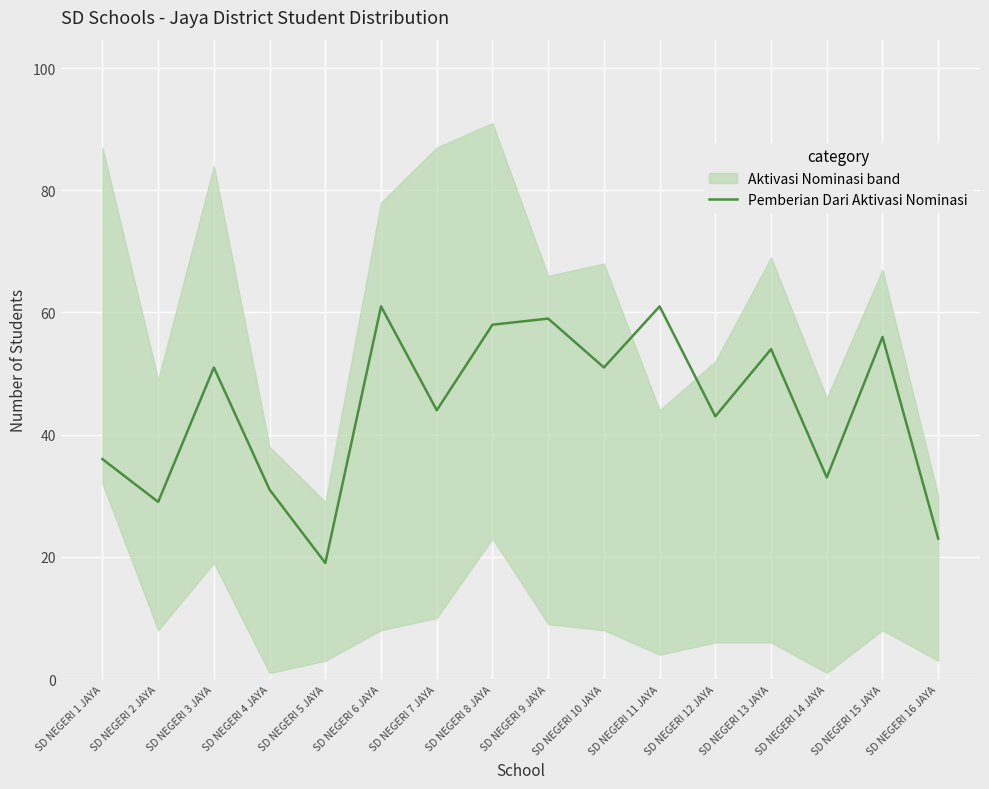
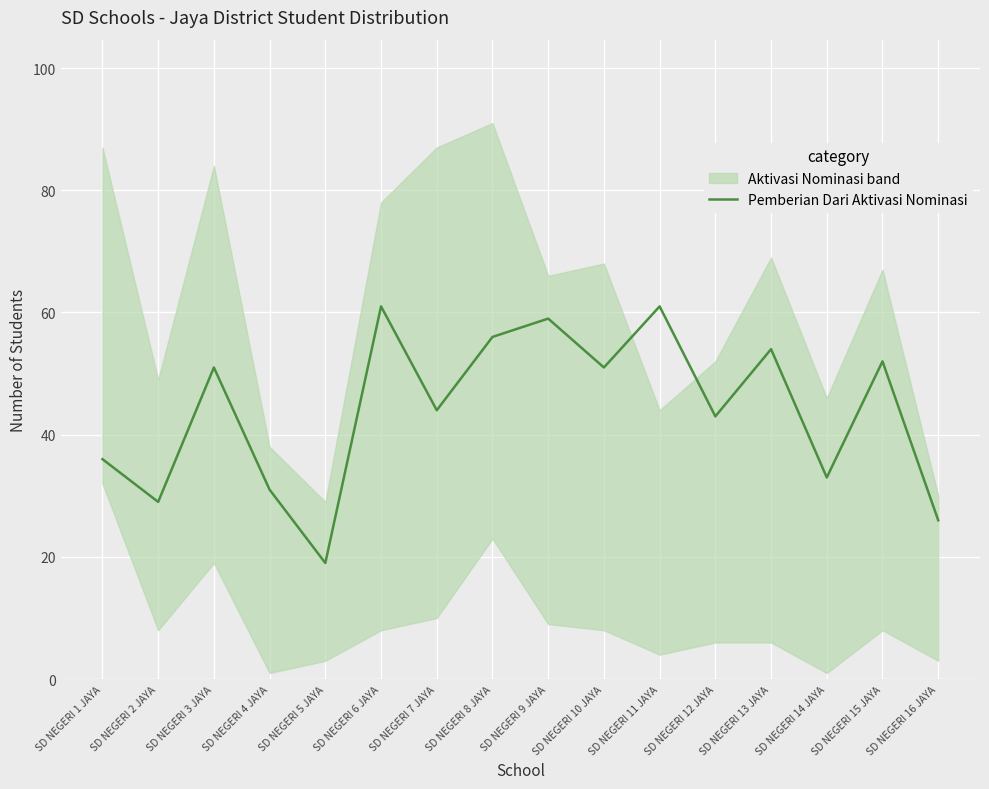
Pemberian Dari Aktivasi Nominasi, SD NEGERI 8 JAYA: 58 -> 56
Pemberian Dari Aktivasi Nominasi, SD NEGERI 15 JAYA: 56 -> 52
Pemberian Dari Aktivasi Nominasi, SD NEGERI 16 JAYA: 23 -> 26
